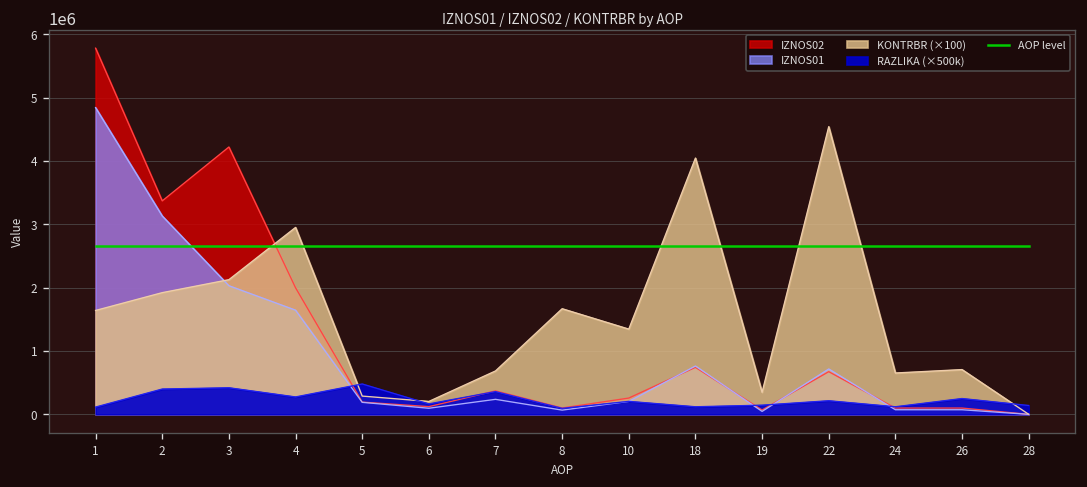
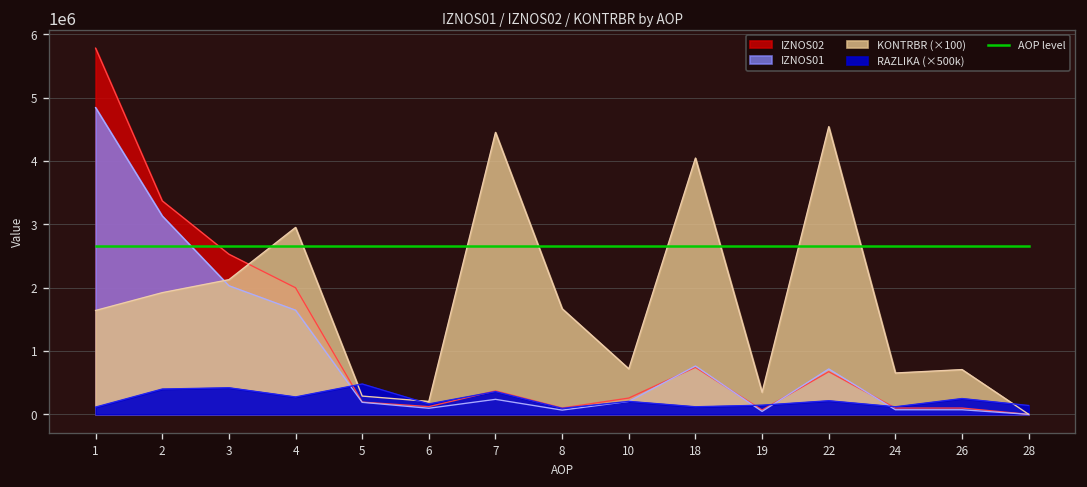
IZNOS02, 3: 4200000 -> 2500000
KONTRBR (×100), 7: 700000 -> 4500000
KONTRBR (×100), 10: 1300000 -> 700000
